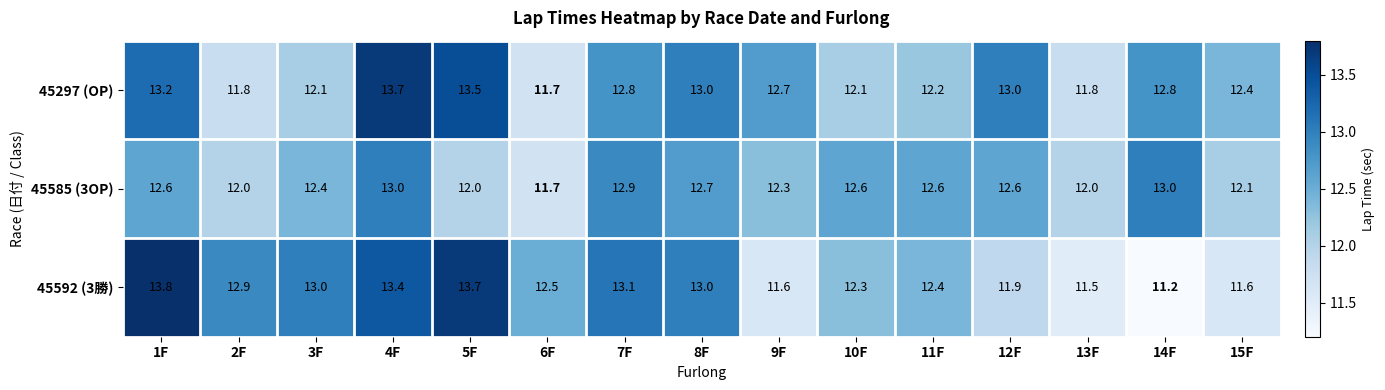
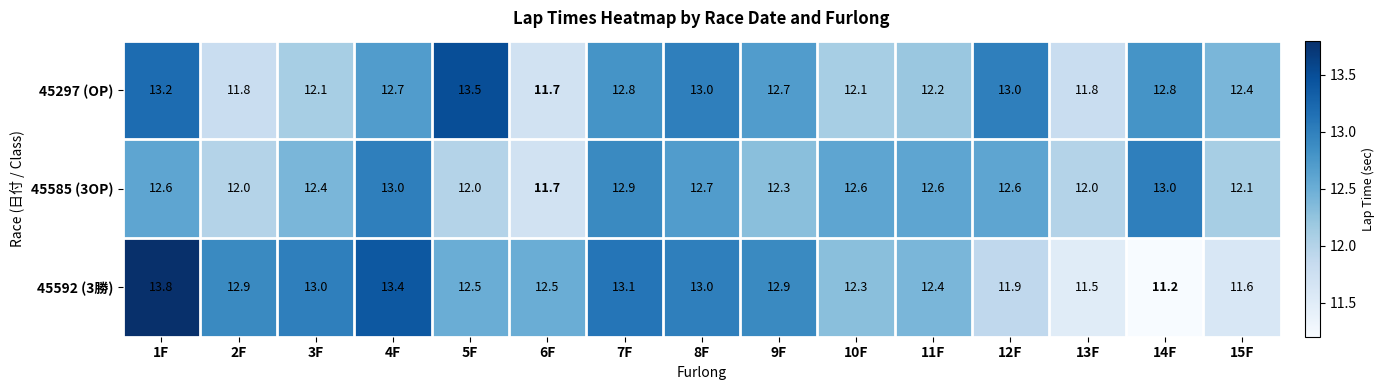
45297 (OP), 4F: 13.7 -> 12.7
45592 (3勝), 5F: 13.7 -> 12.5
45592 (3勝), 9F: 11.6 -> 12.9
